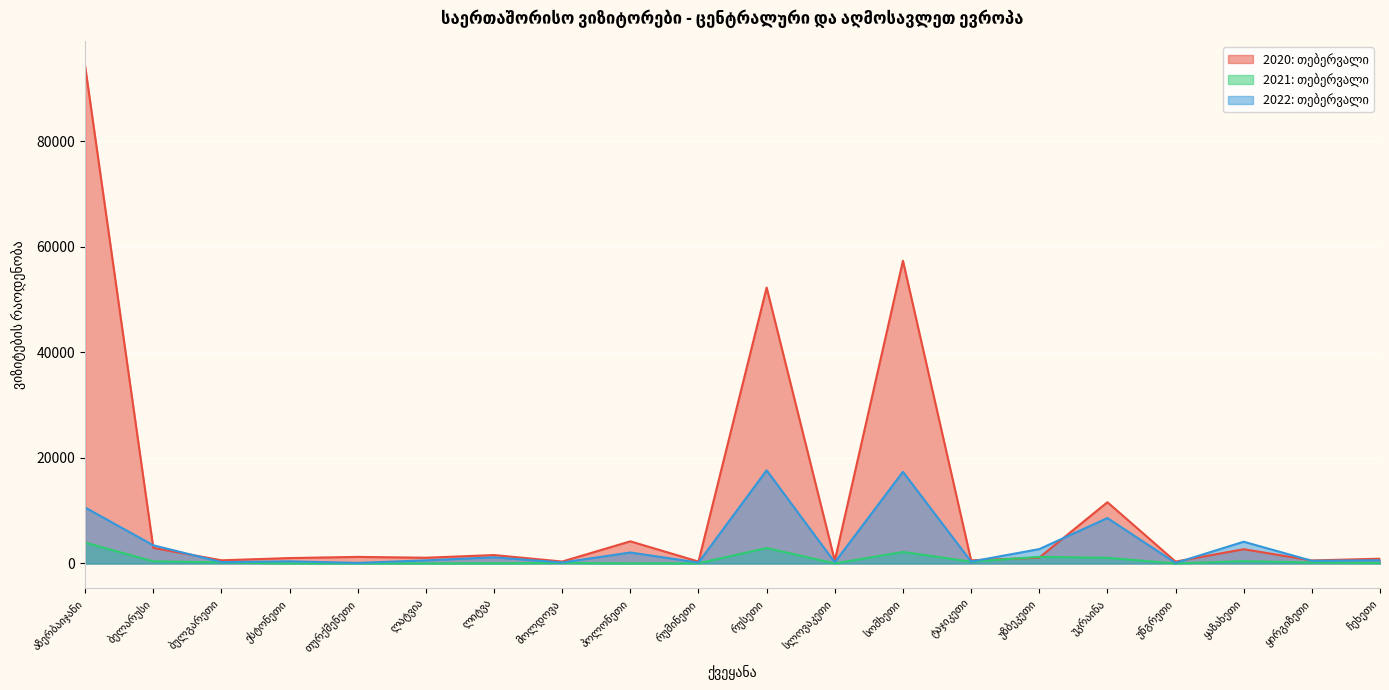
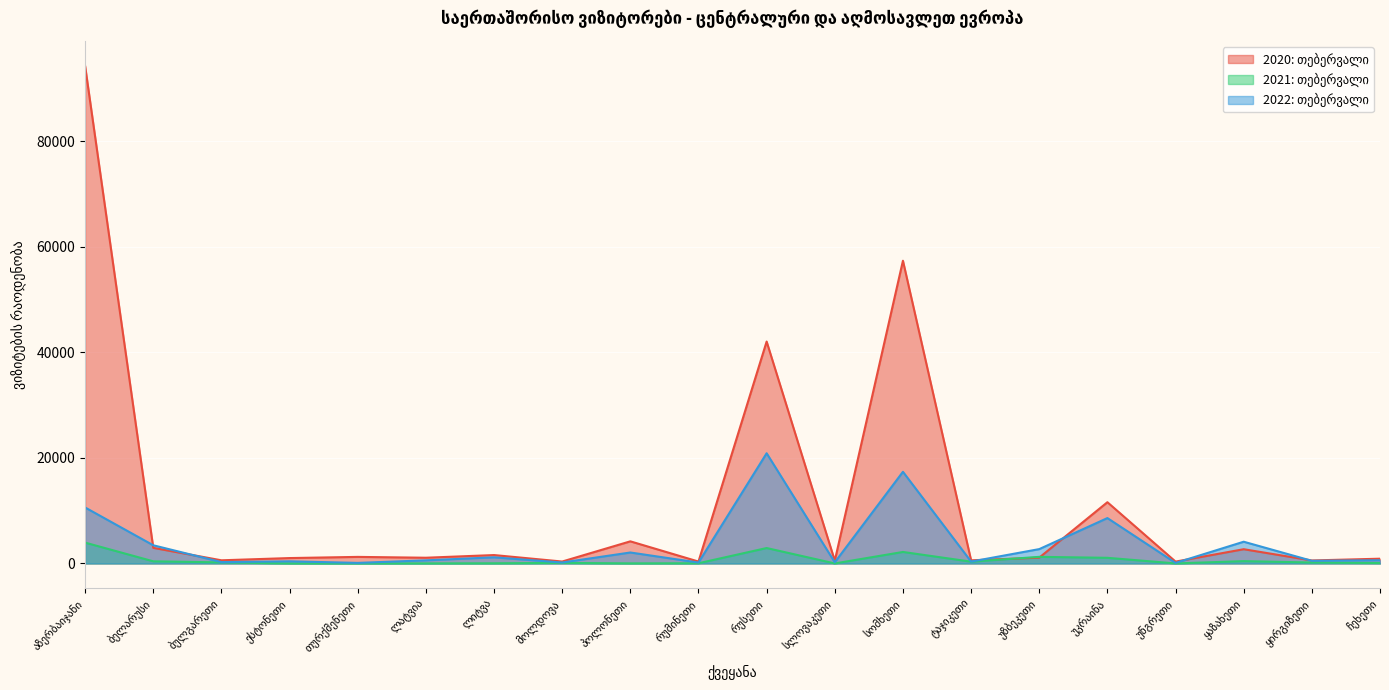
2020: თებერვალი, რუსეთი: 52000 -> 42000
2022: თებერვალი, რუსეთი: 18000 -> 21000
